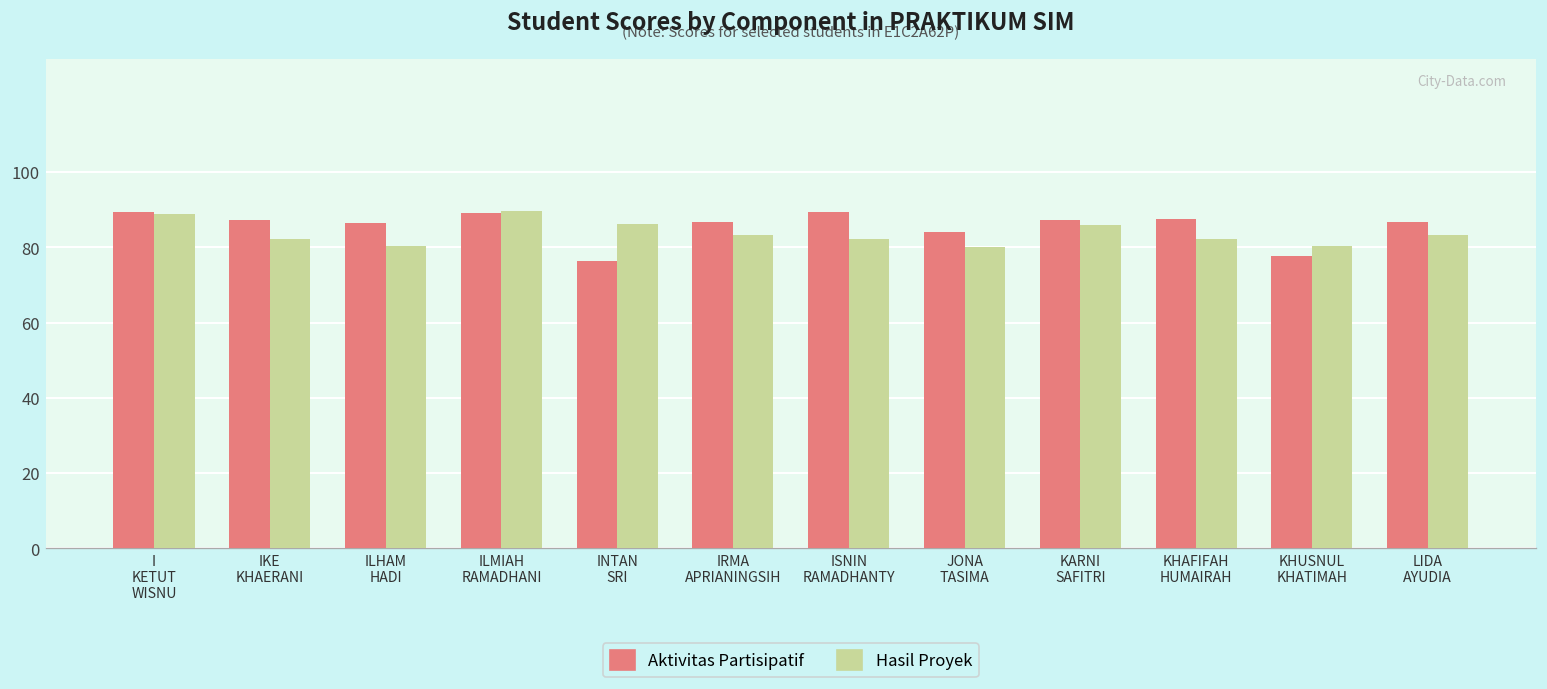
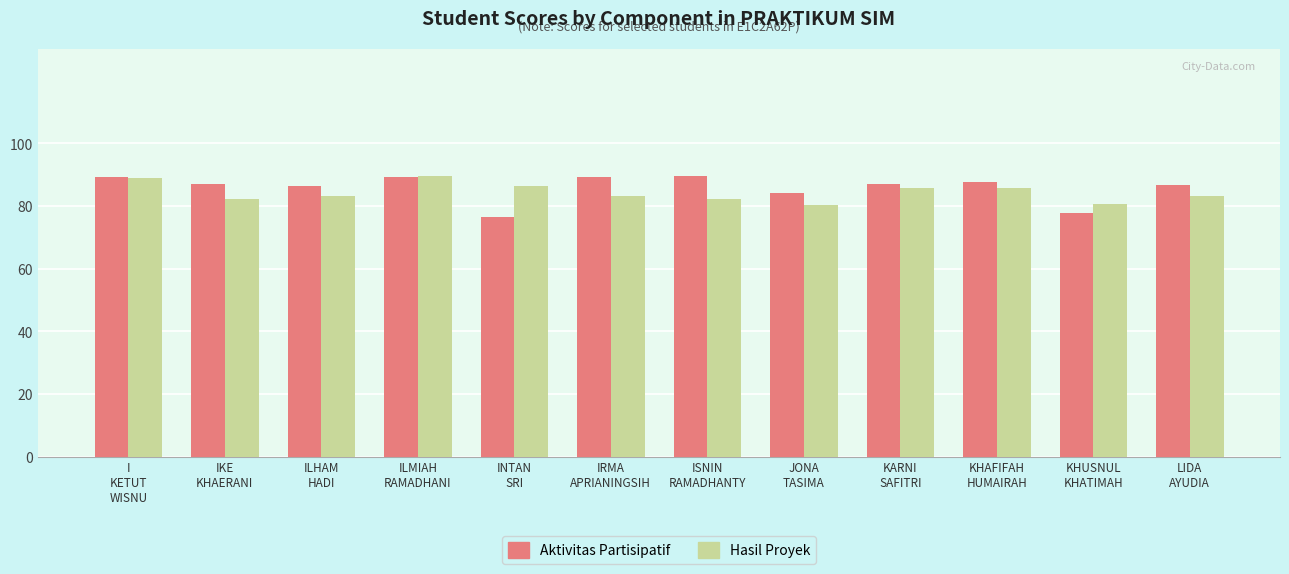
Hasil Proyek, ILHAM HADI: 80 -> 83
Aktivitas Partisipatif, IRMA APRIANINGSIH: 87 -> 89
Hasil Proyek, KHAFIFAH HUMAIRAH: 82 -> 86
